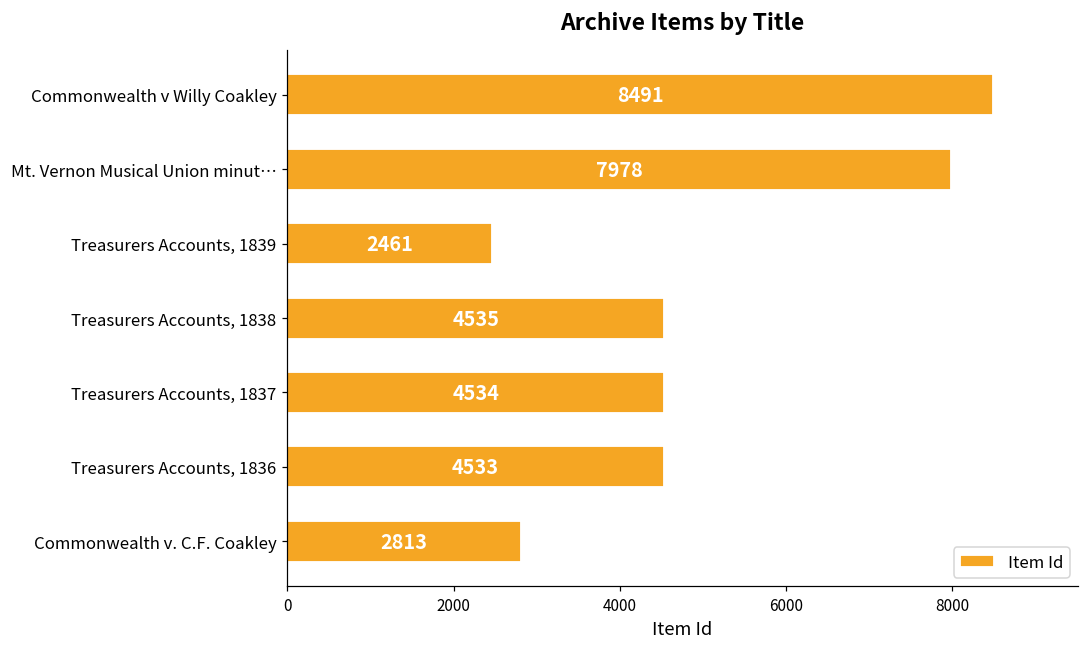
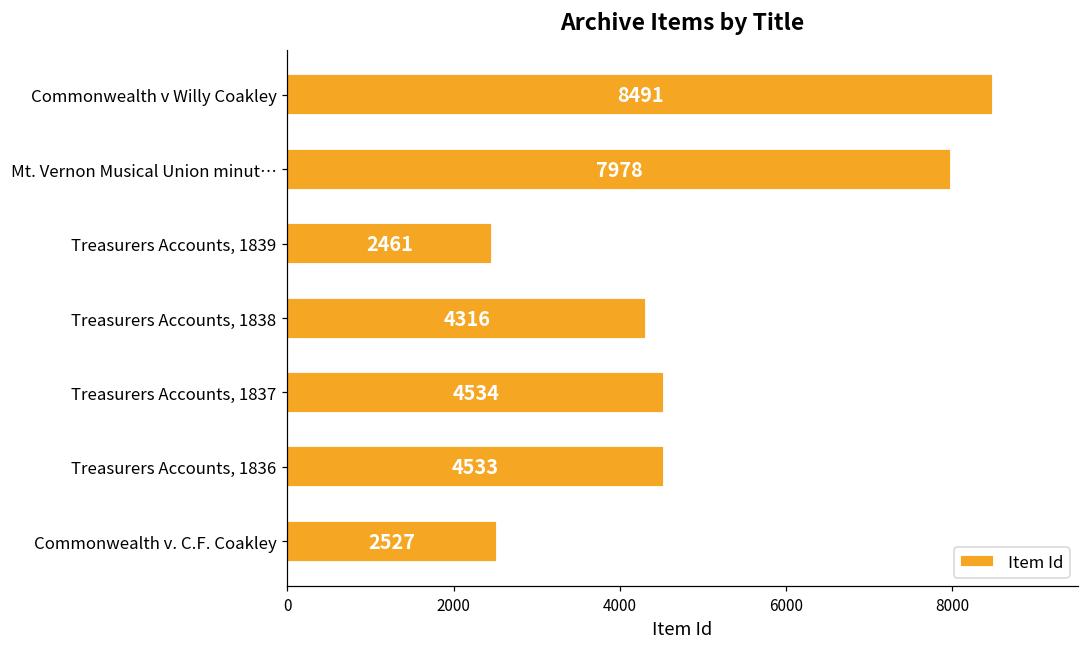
Treasurers Accounts, 1838: 4535 -> 4316
Commonwealth v. C.F. Coakley: 2813 -> 2527
